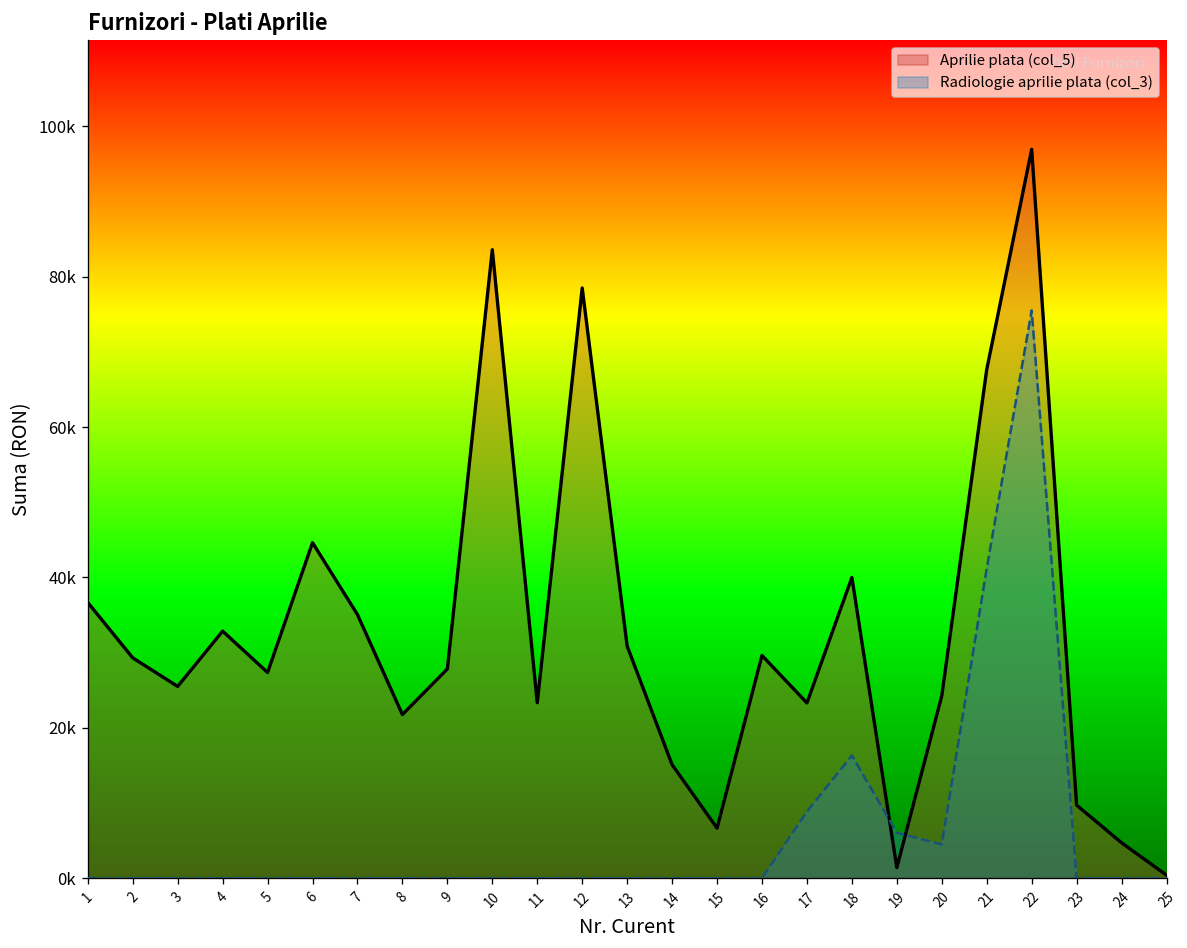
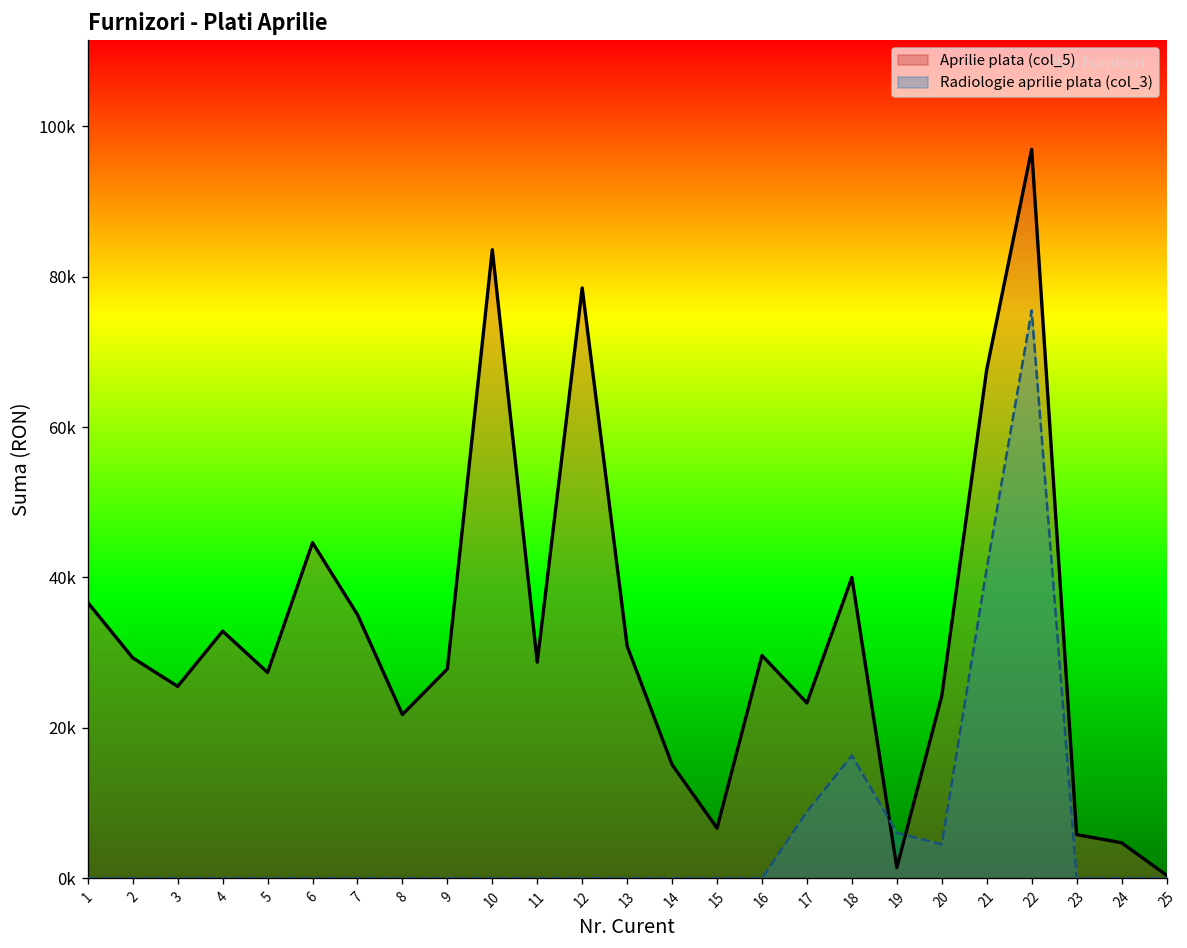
Aprilie plata (col_5), 11: 23000 -> 29000
Aprilie plata (col_5), 23: 10000 -> 6000
